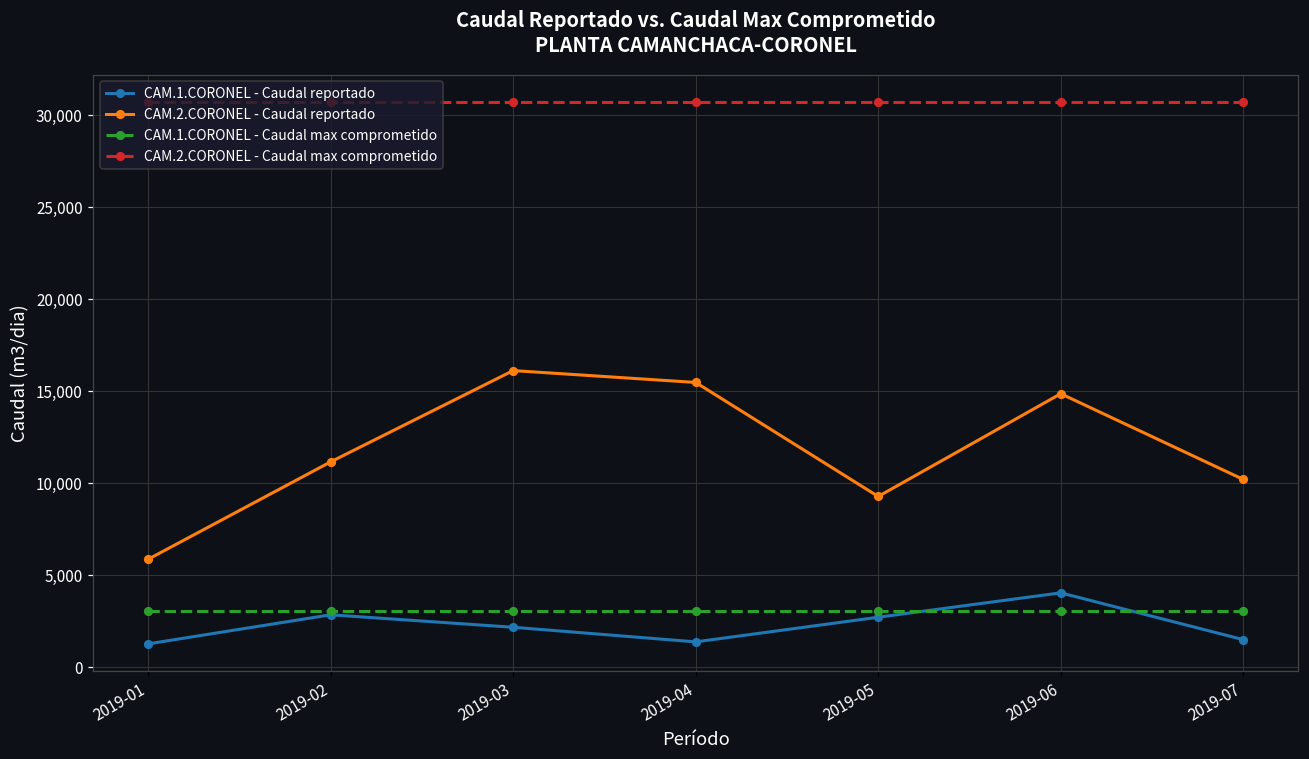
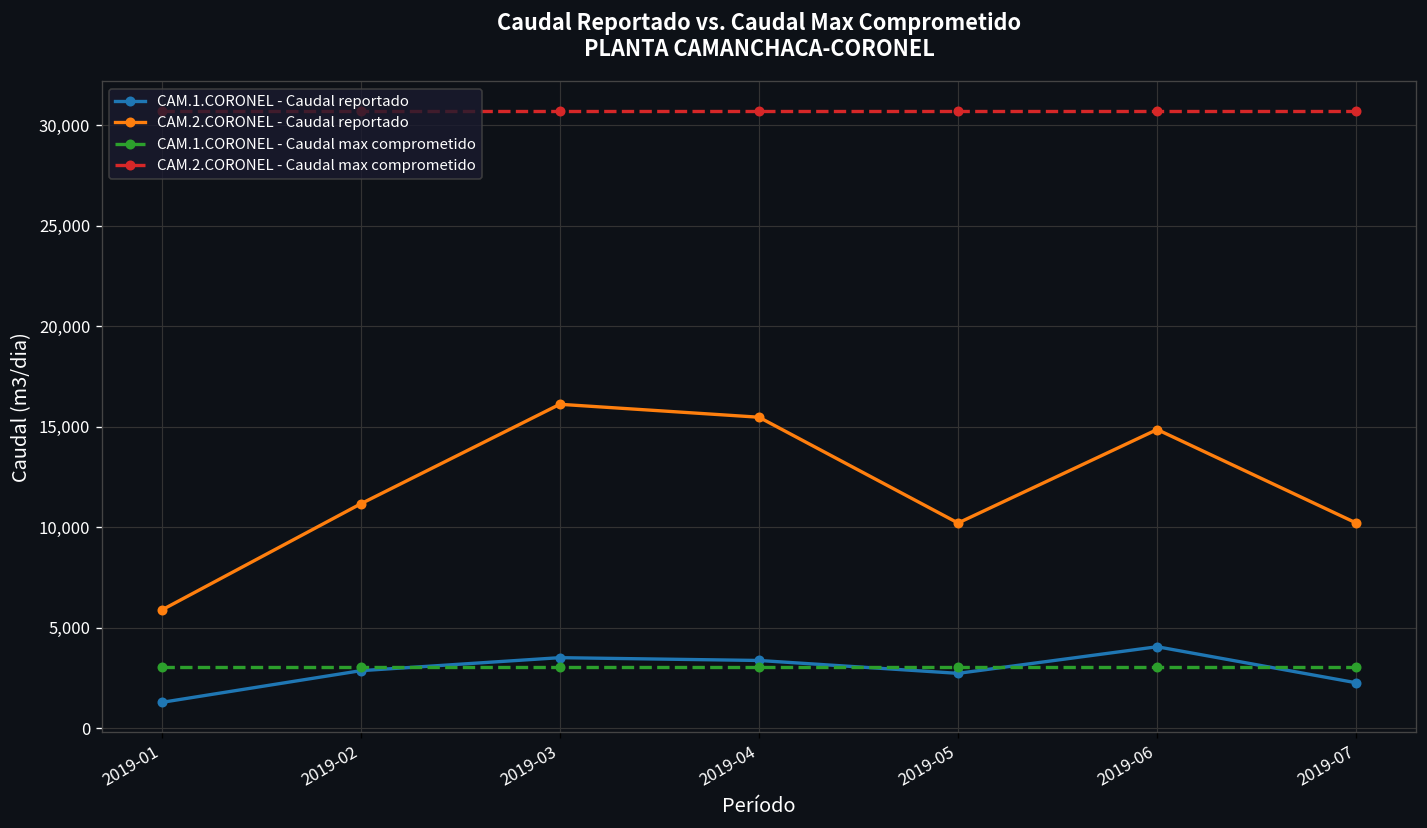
CAM.1.CORONEL - Caudal reportado, 2019-03: 2,200 -> 3,500
CAM.1.CORONEL - Caudal reportado, 2019-04: 1,400 -> 3,400
CAM.2.CORONEL - Caudal reportado, 2019-05: 9,300 -> 10,200
CAM.1.CORONEL - Caudal reportado, 2019-07: 1,500 -> 2,300
